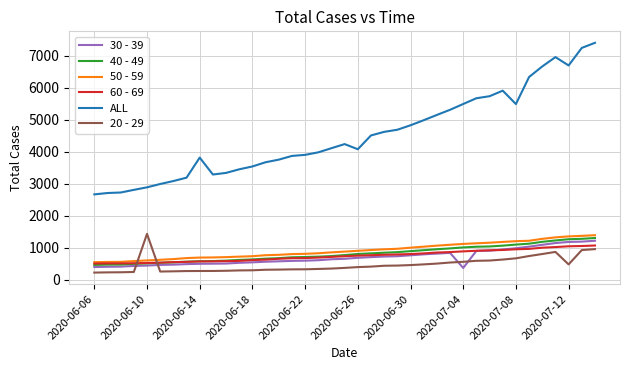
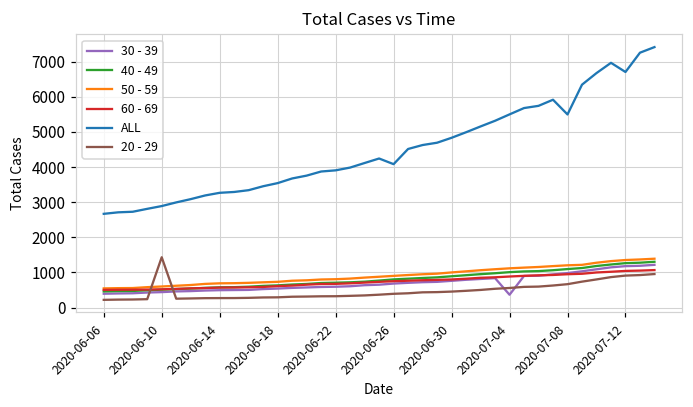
ALL, 2020-06-14: 3800 -> 3300
20 - 29, 2020-07-12: 500 -> 900
